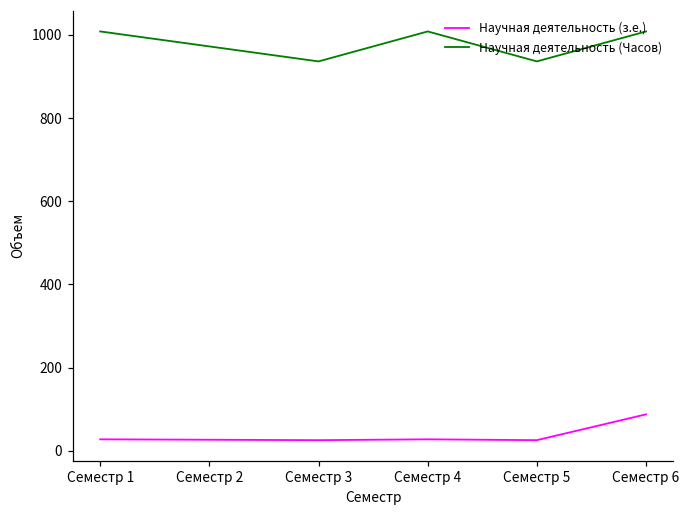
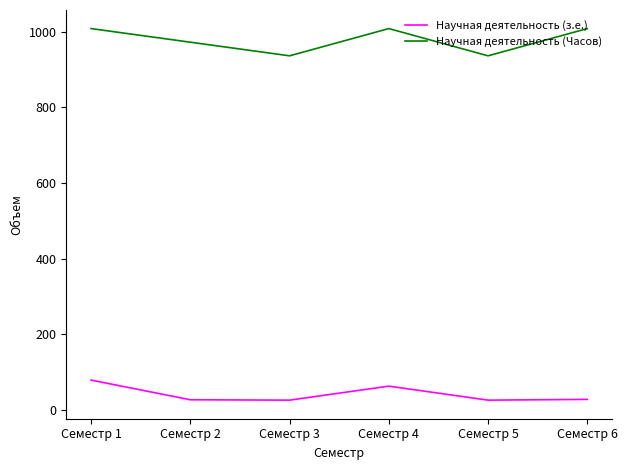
Научная деятельность (з.е.), Семестр 1: 30 -> 80
Научная деятельность (з.е.), Семестр 4: 30 -> 60
Научная деятельность (з.е.), Семестр 6: 90 -> 30
